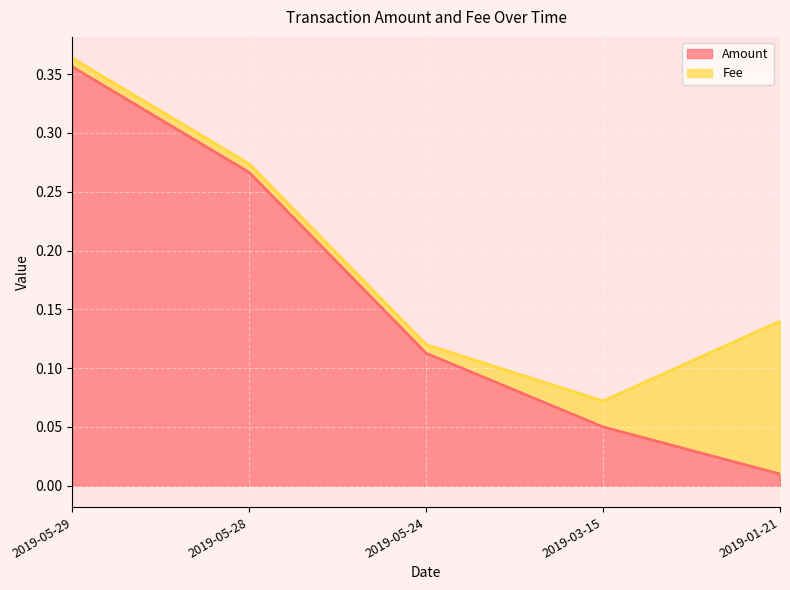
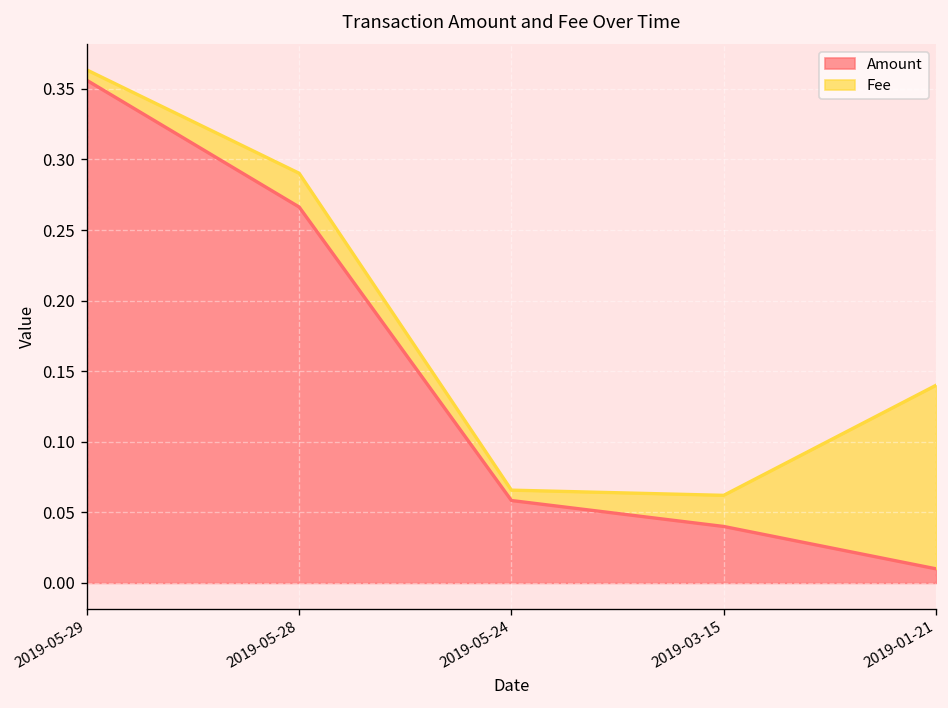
Fee, 2019-05-28: 0.007 -> 0.024
Amount, 2019-05-24: 0.113 -> 0.058
Amount, 2019-03-15: 0.05 -> 0.04
